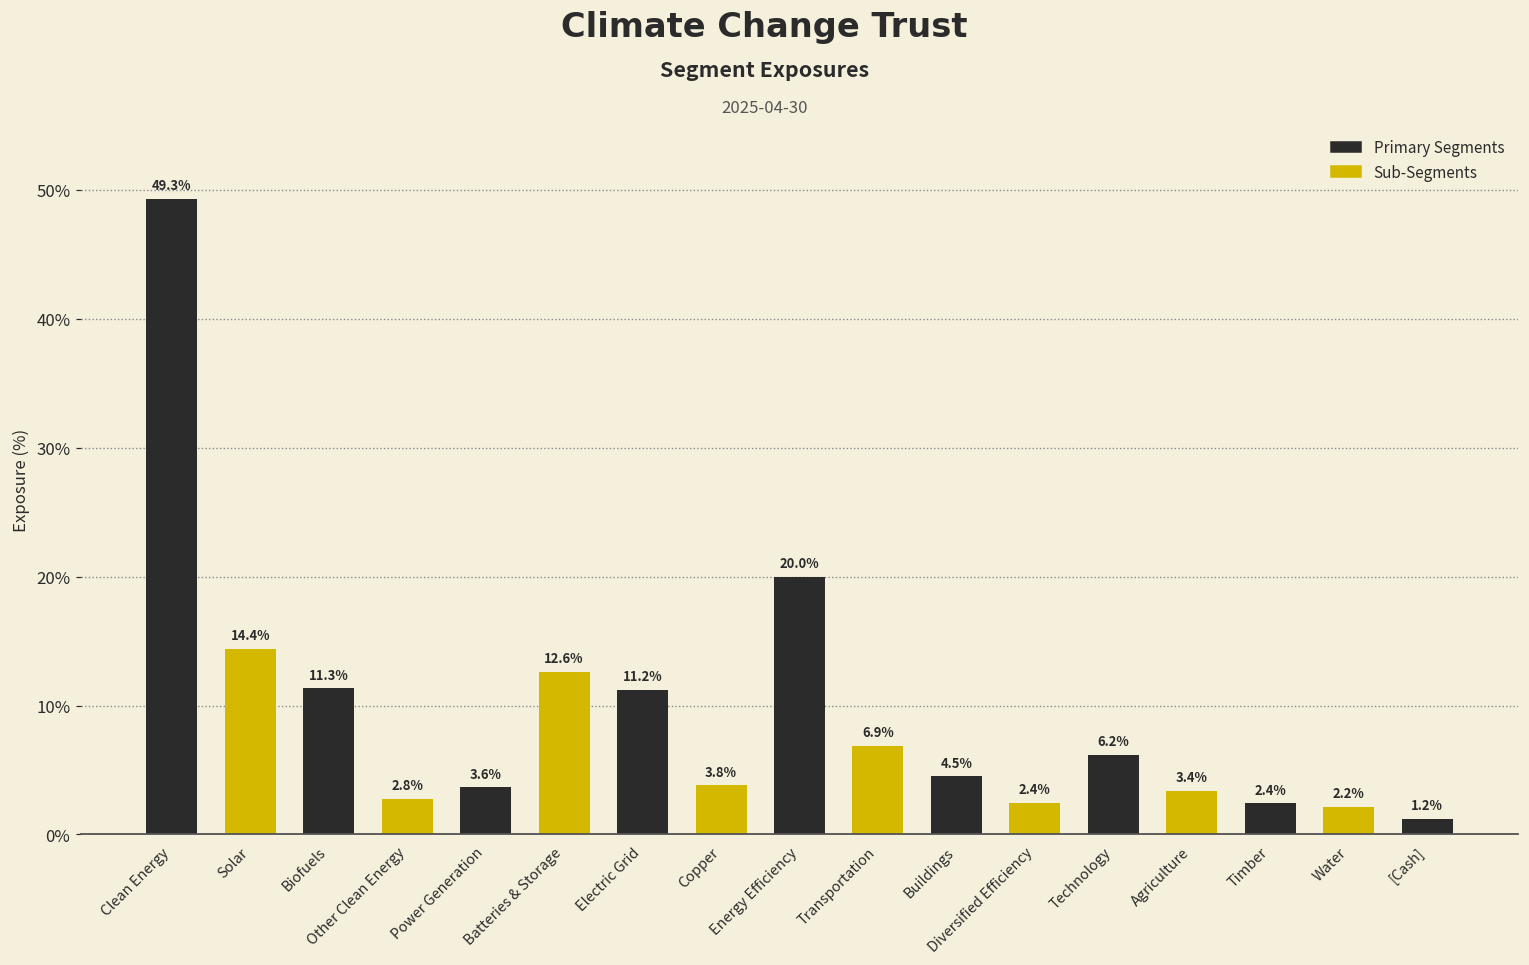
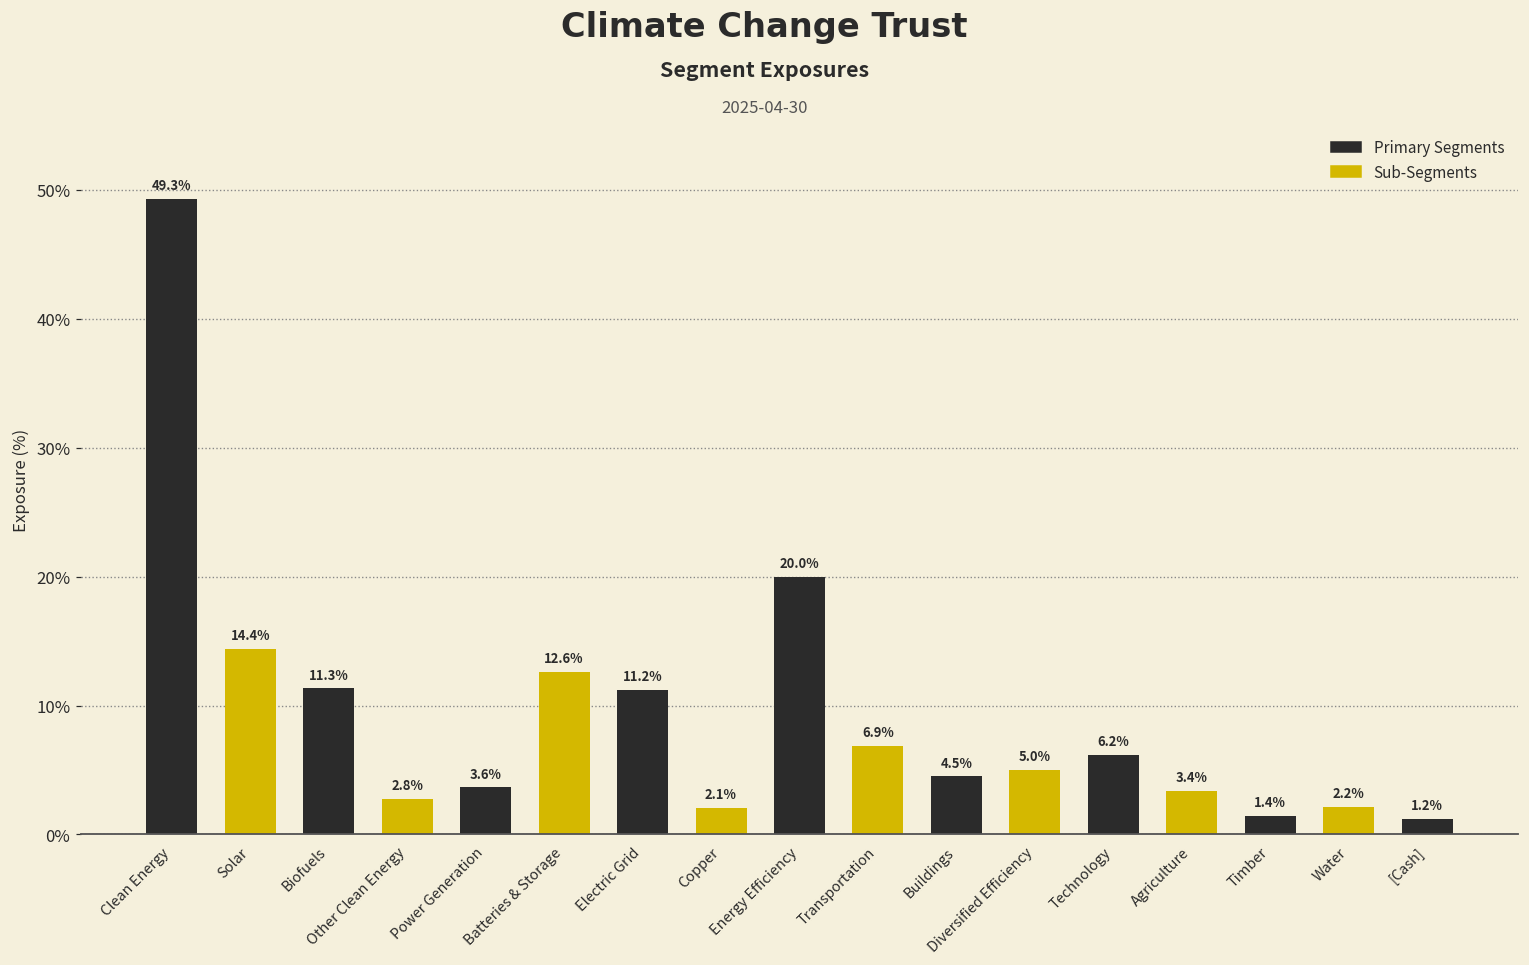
Copper: 3.8% -> 2.1%
Diversified Efficiency: 2.4% -> 5.0%
Timber: 2.4% -> 1.4%
